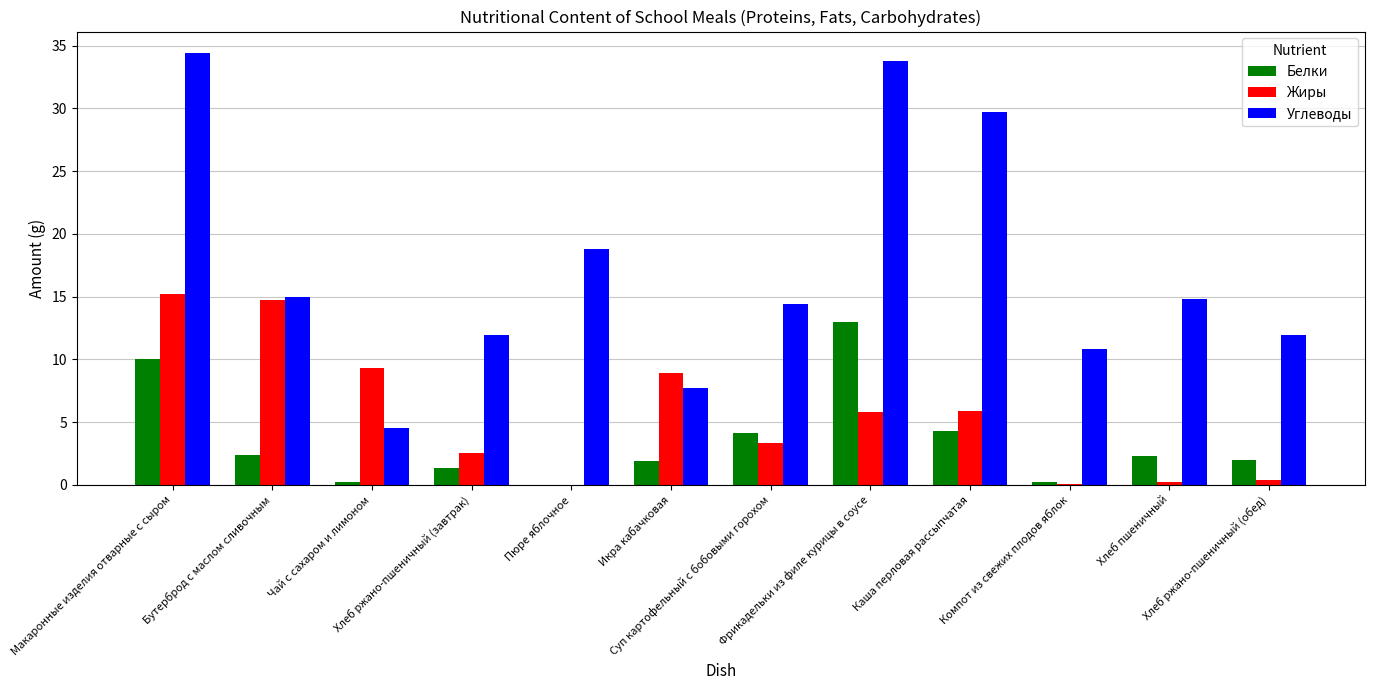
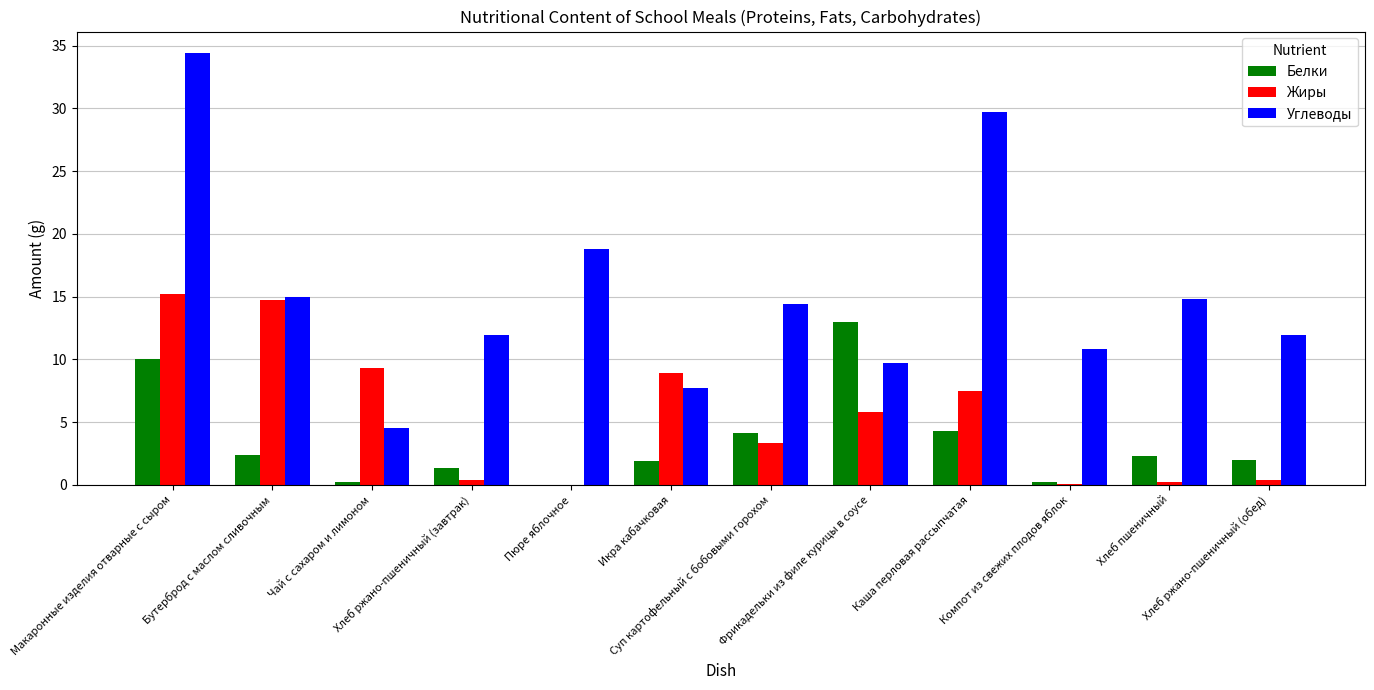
Жиры, Хлеб ржано-пшеничный (завтрак): 2.5 -> 0.4
Углеводы, Фрикадельки из филе курицы в соусе: 33.8 -> 9.7
Жиры, Каша перловая рассыпчатая: 5.9 -> 7.5
